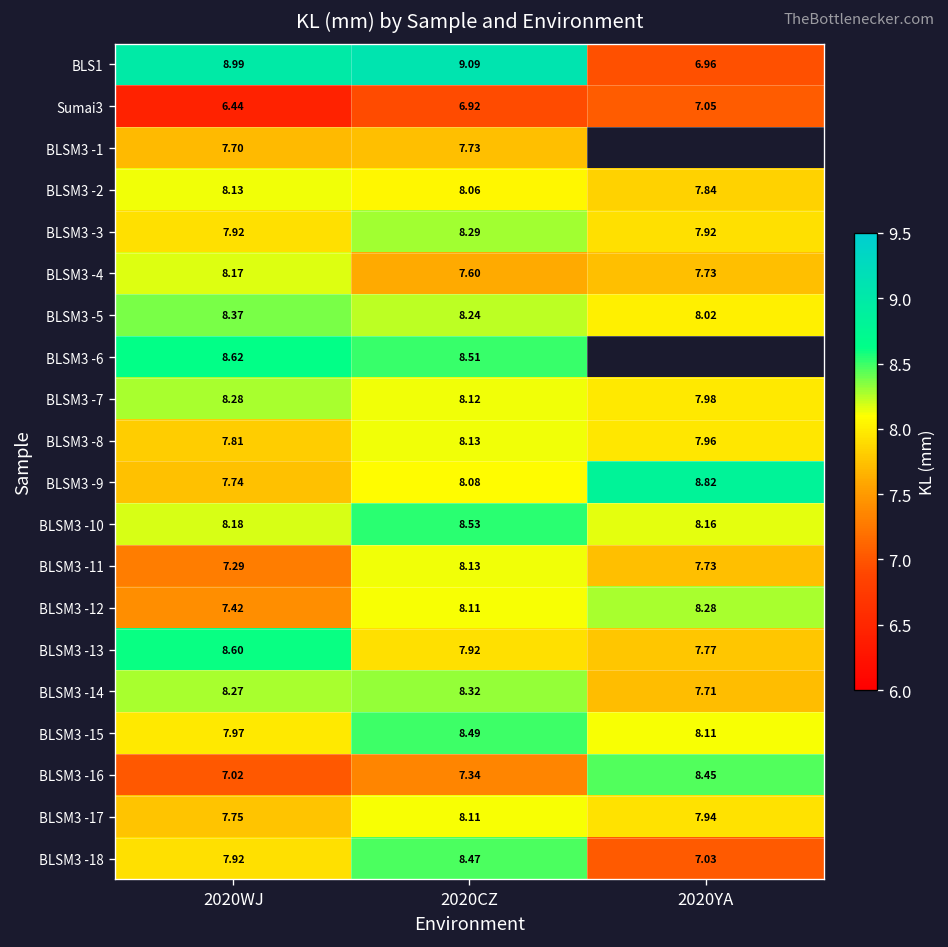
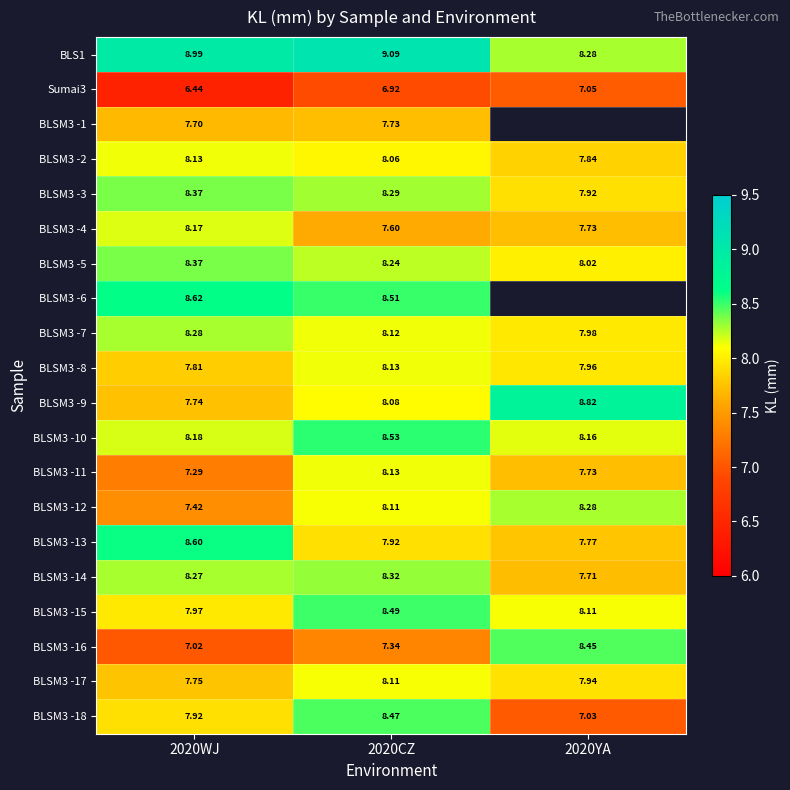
BLS1, 2020YA: 6.96 -> 8.28
BLSM3 -3, 2020WJ: 7.92 -> 8.37
